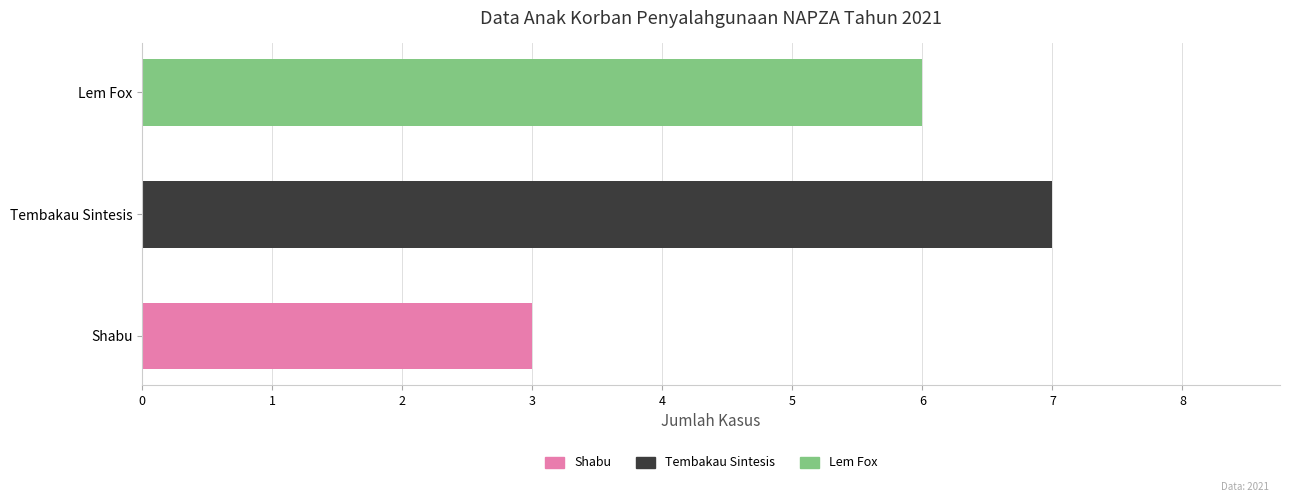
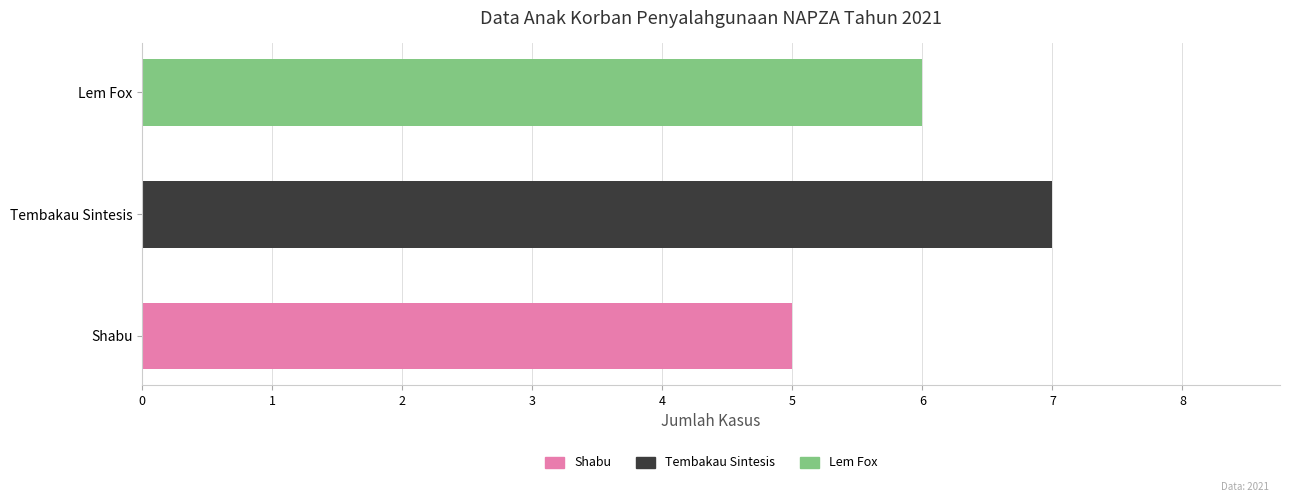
Shabu: 3 -> 5
